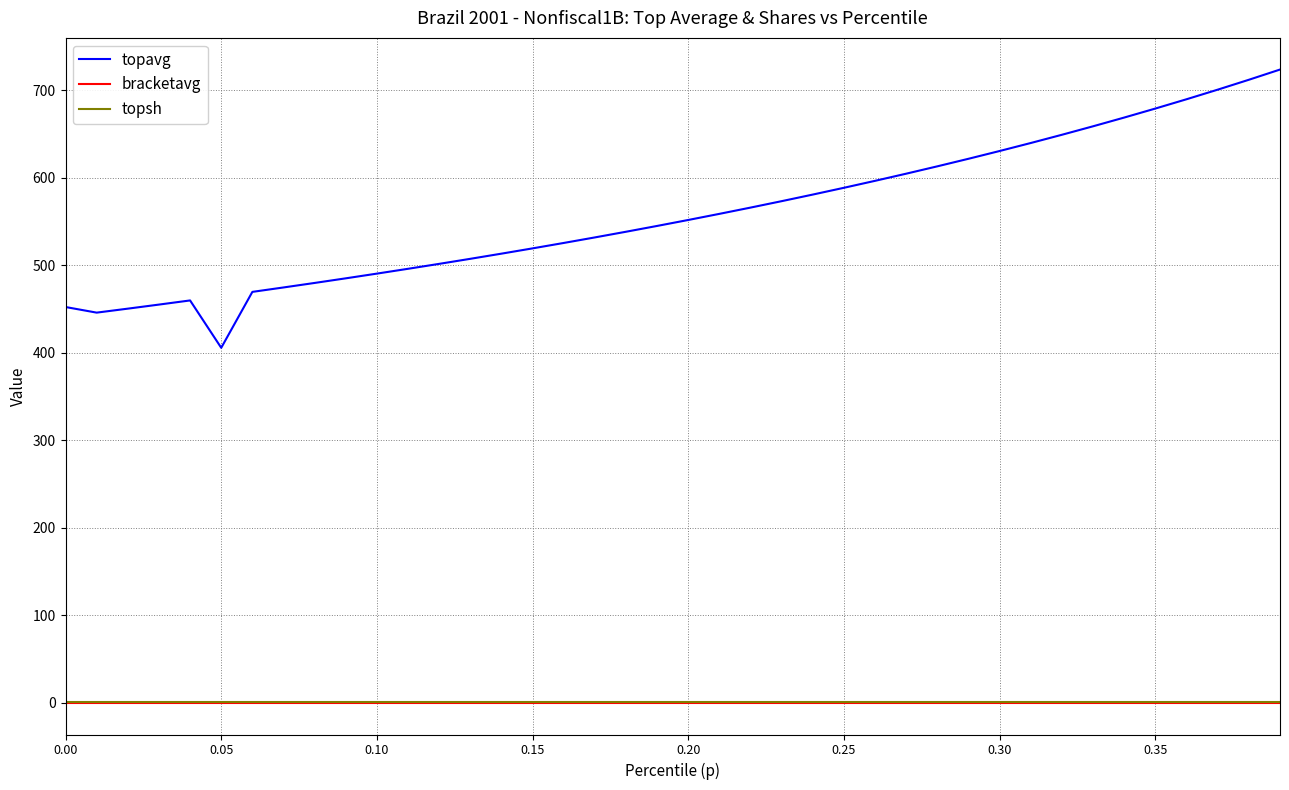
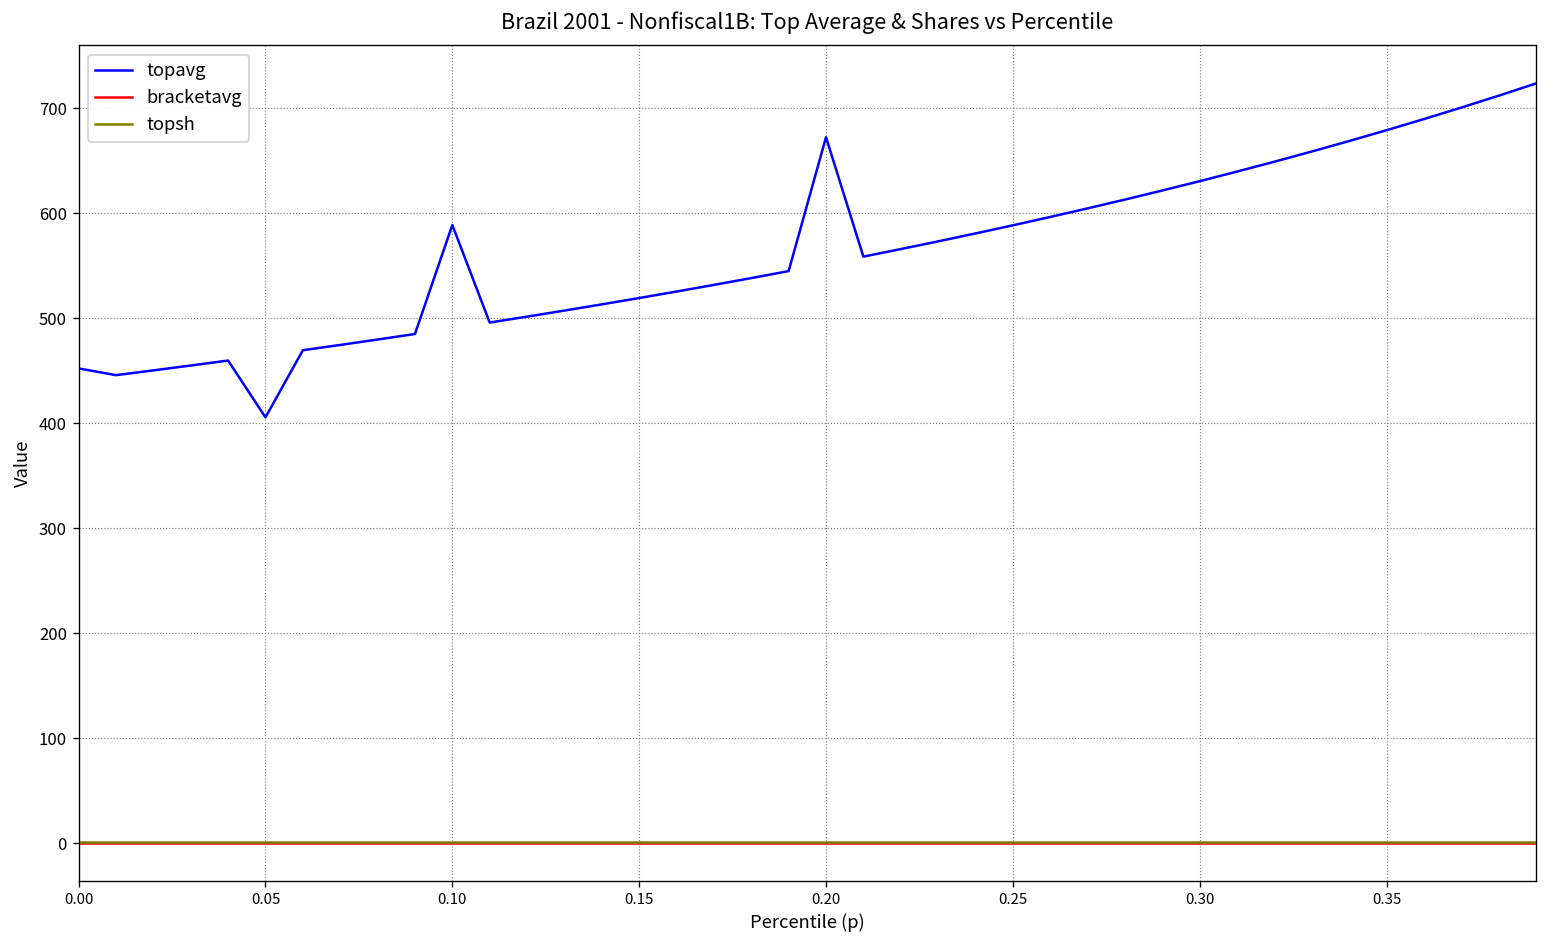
topavg, 0.10: 490 -> 590
topavg, 0.20: 550 -> 670
